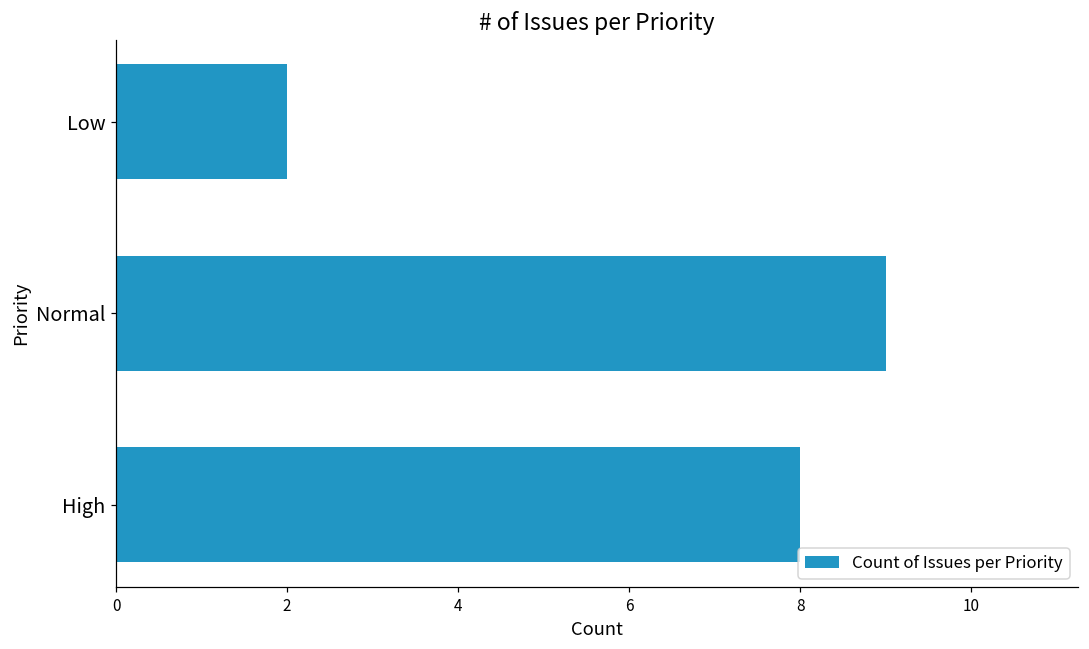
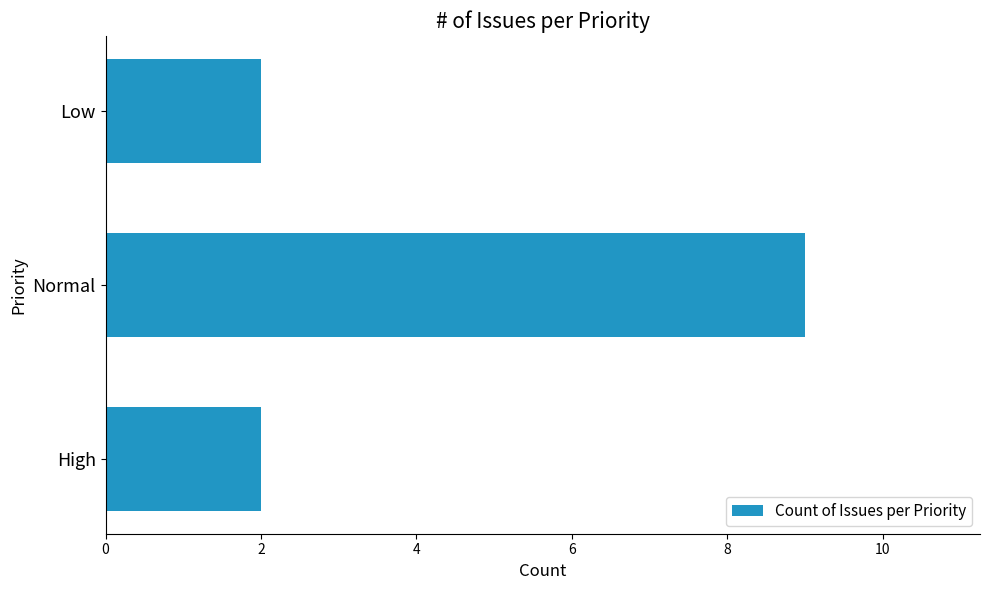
High: 8 -> 2
